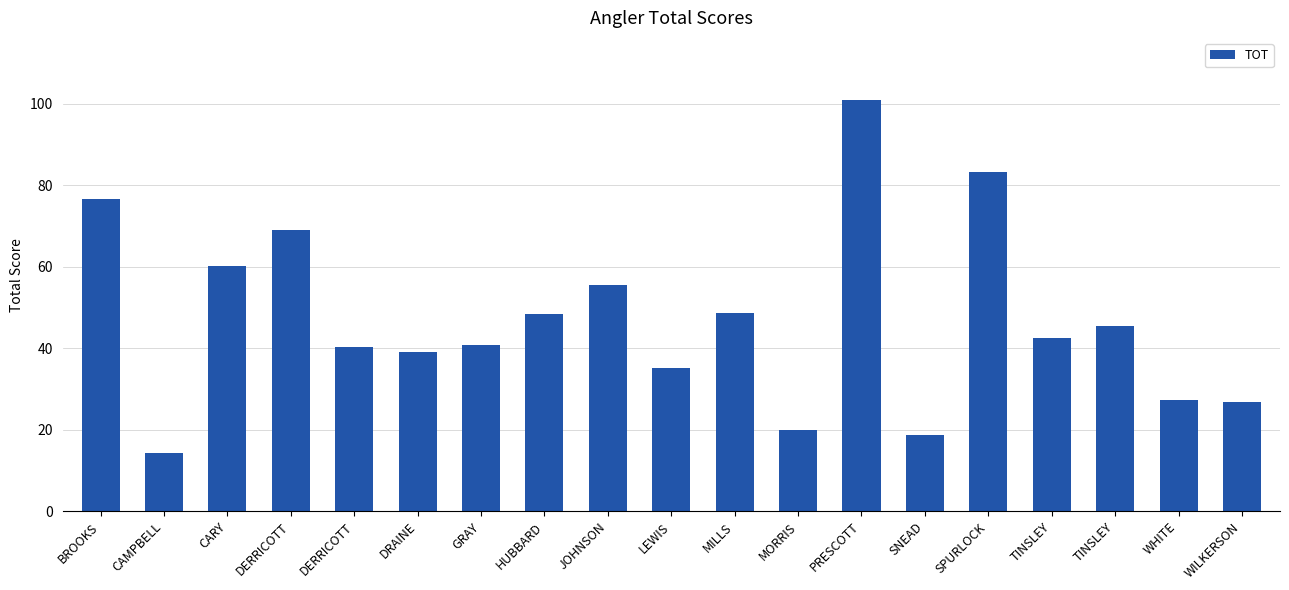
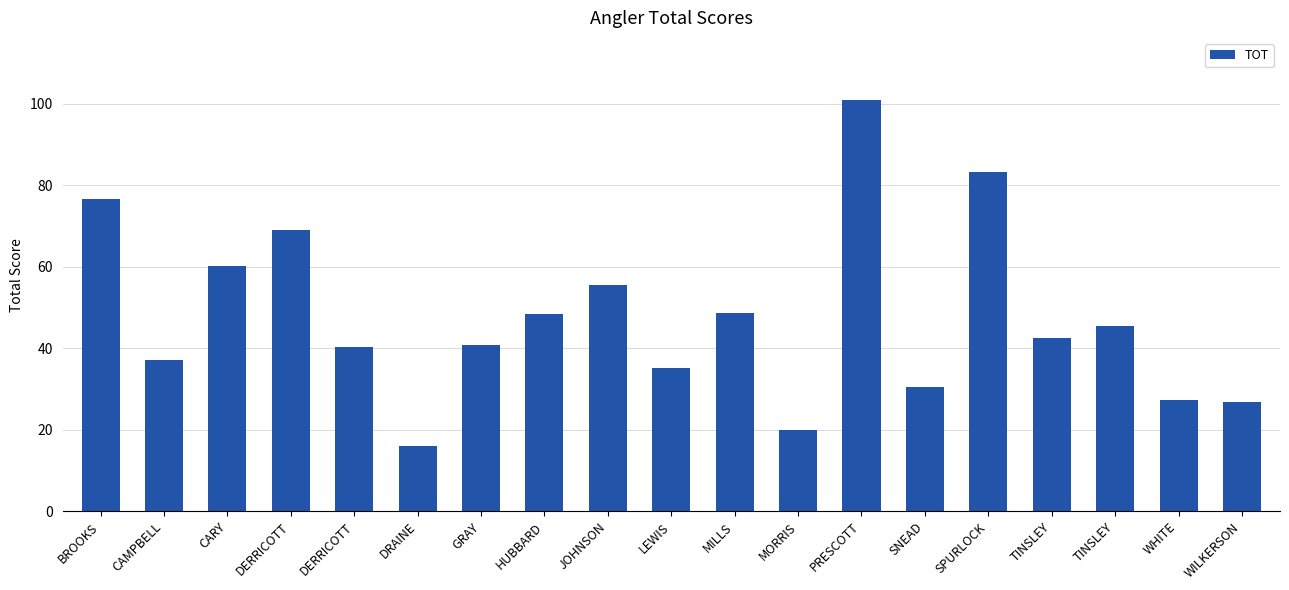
CAMPBELL: 14 -> 37
DRAINE: 39 -> 16
SNEAD: 19 -> 31
